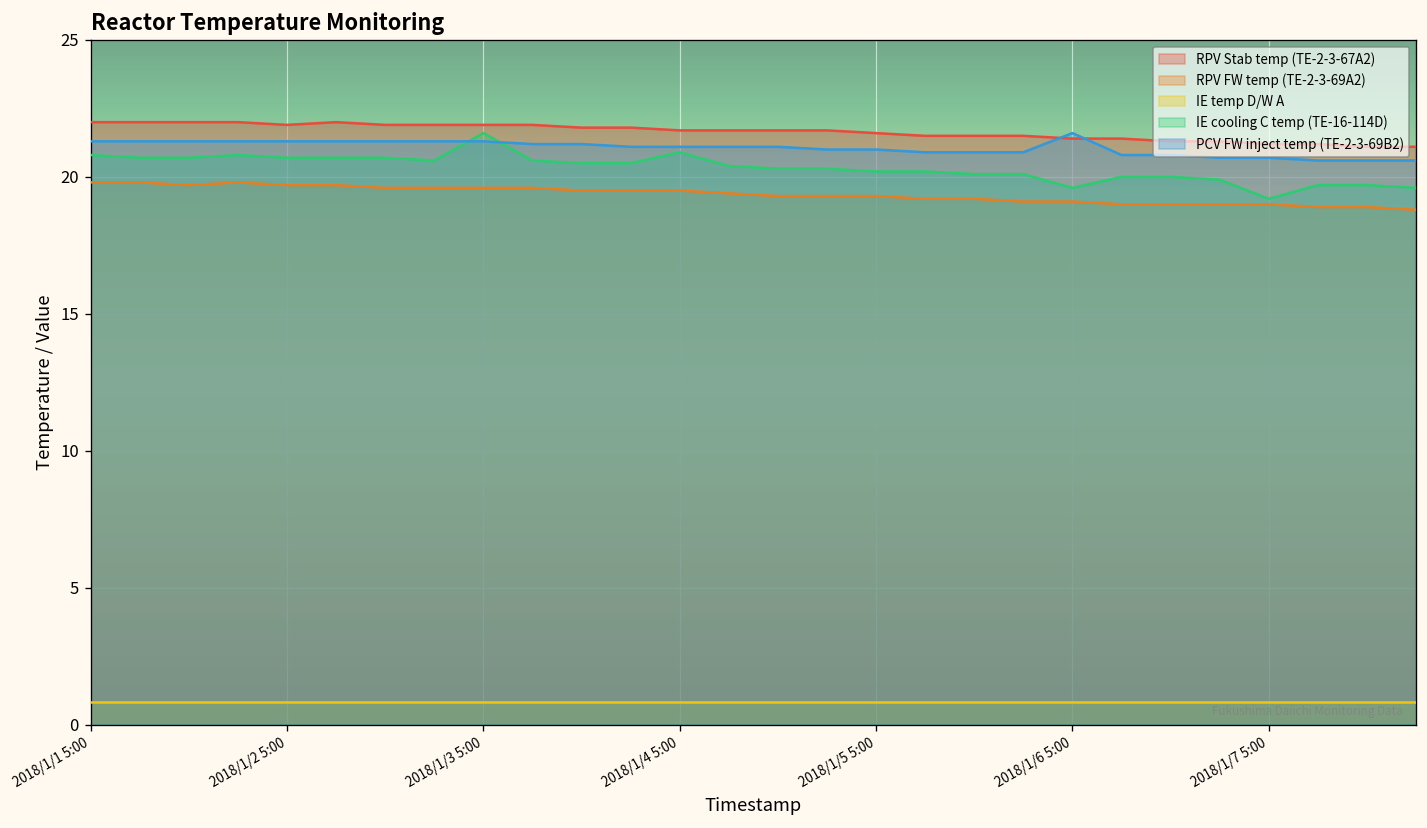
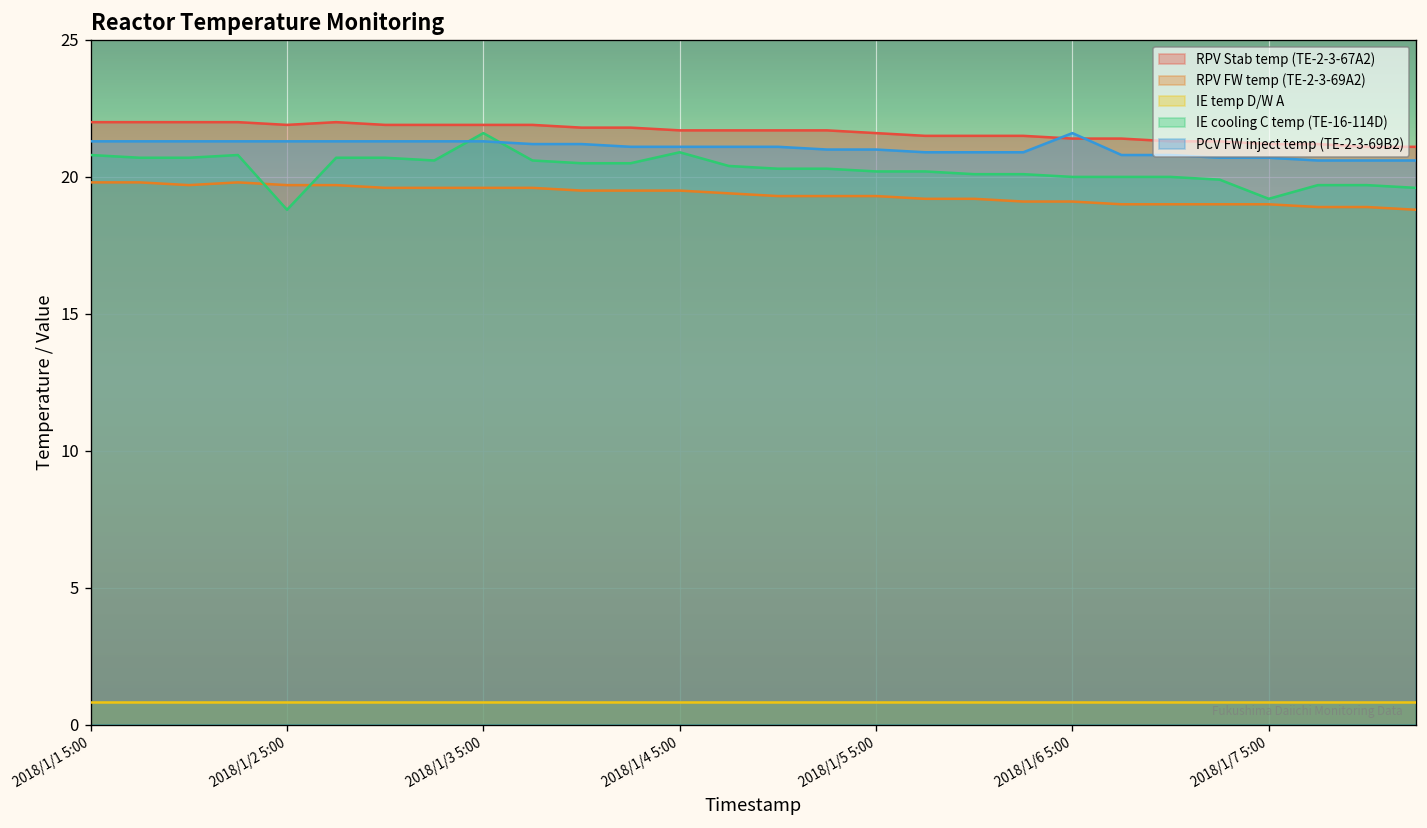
IE cooling C temp (TE-16-114D), 2018/1/2 5:00: 20.7 -> 18.8
IE cooling C temp (TE-16-114D), 2018/1/6 5:00: 19.6 -> 20.0
